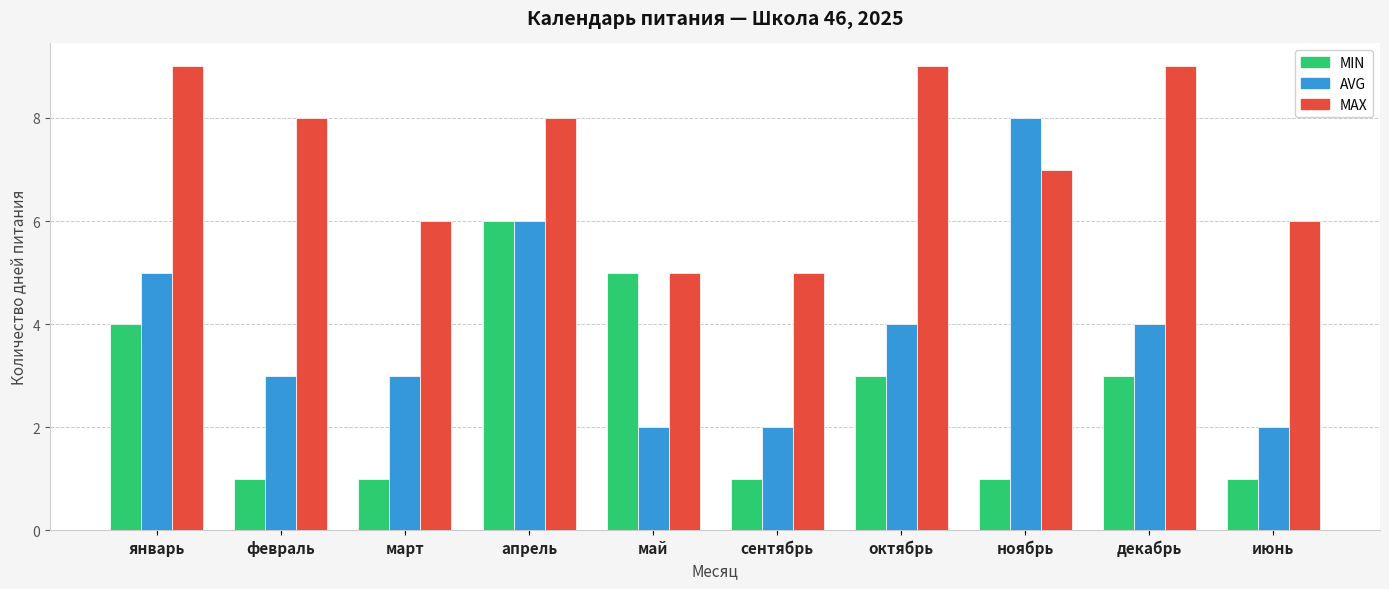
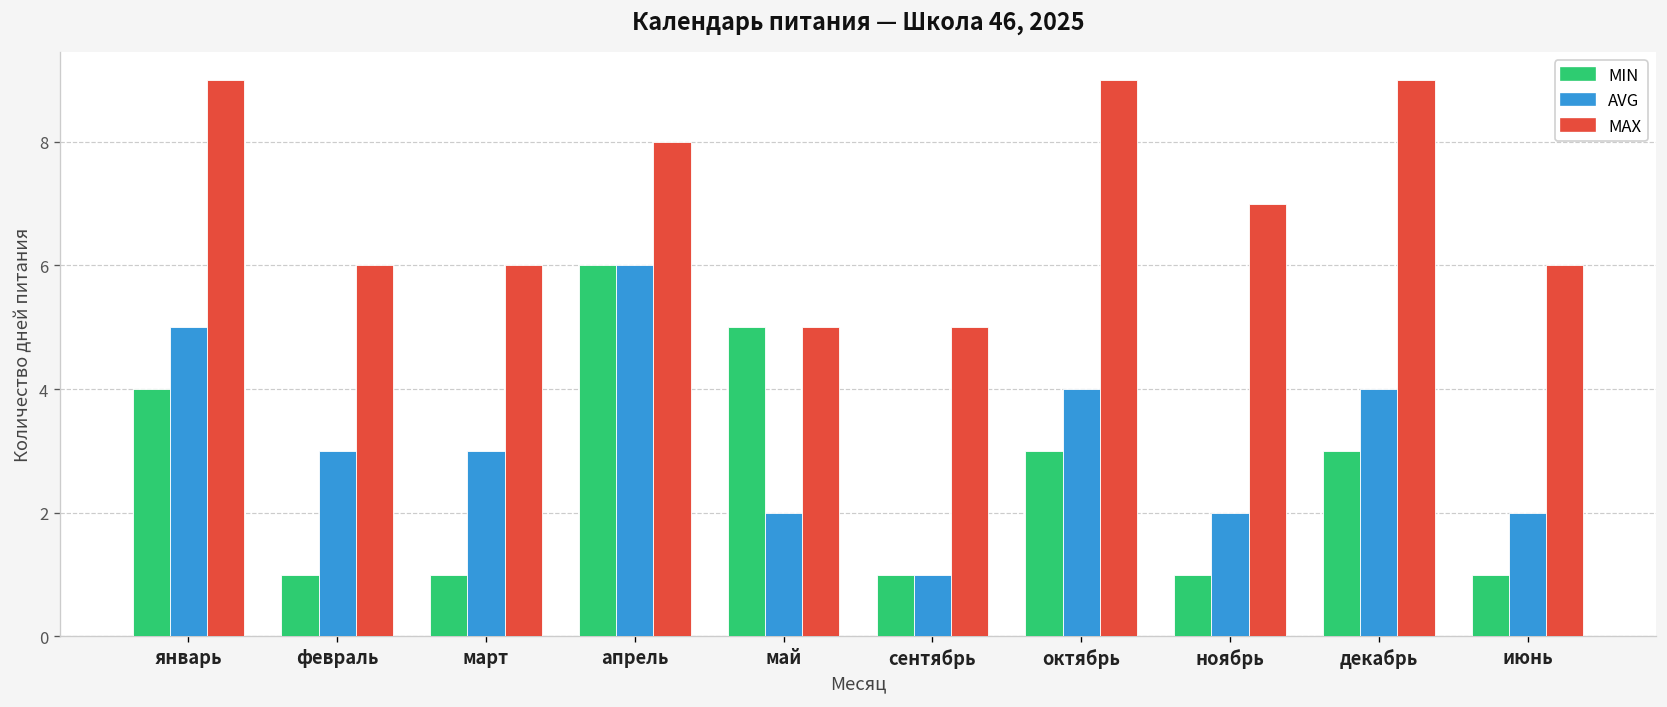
MAX, февраль: 8 -> 6
AVG, сентябрь: 2 -> 1
AVG, ноябрь: 8 -> 2
